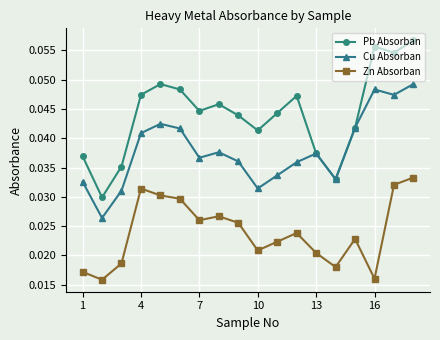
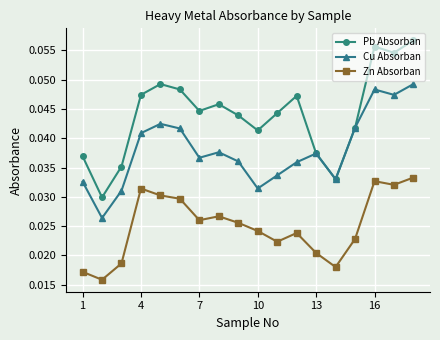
Zn Absorban, 10: 0.021 -> 0.024
Zn Absorban, 16: 0.016 -> 0.033
